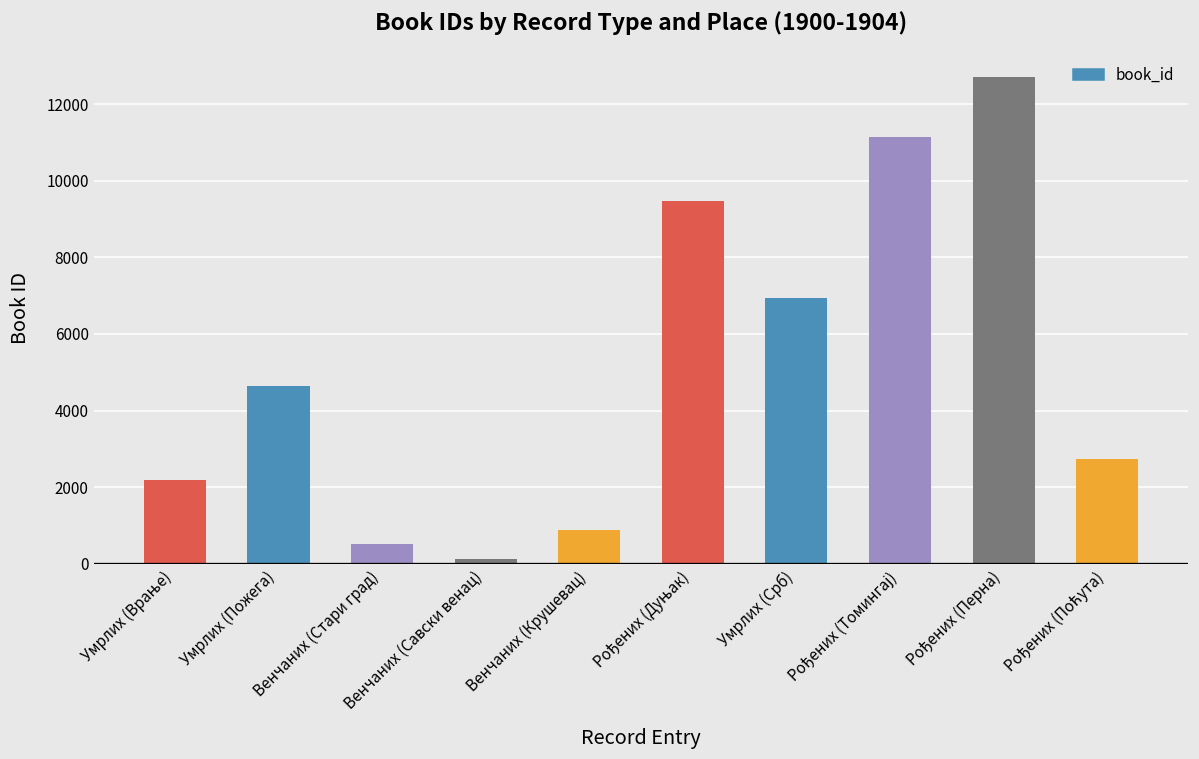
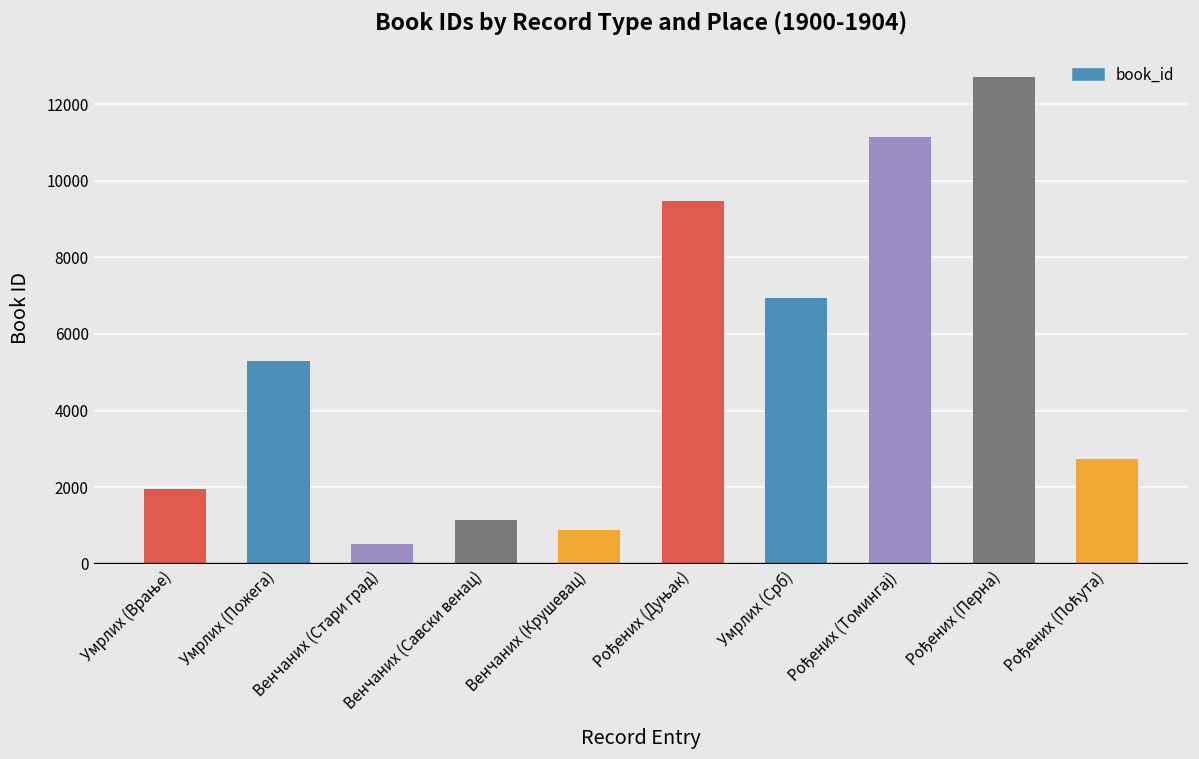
Умрлих (Врање): 2200 -> 1900
Умрлих (Пожега): 4600 -> 5300
Венчаних (Савски венац): 100 -> 1100
